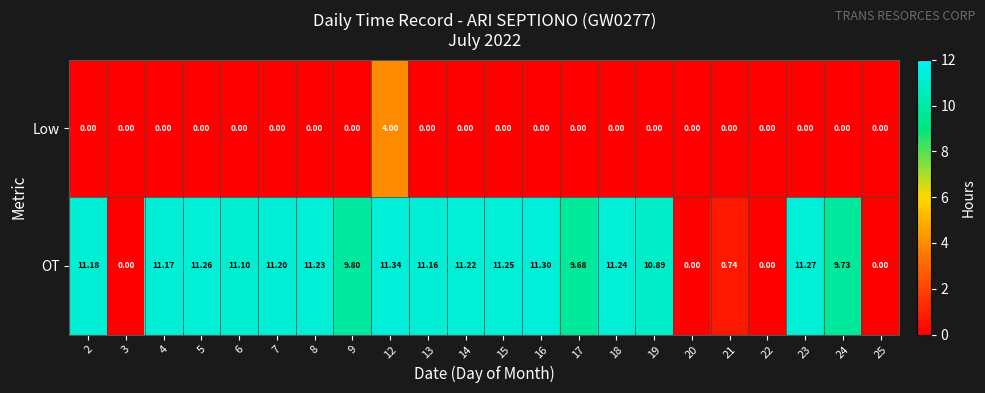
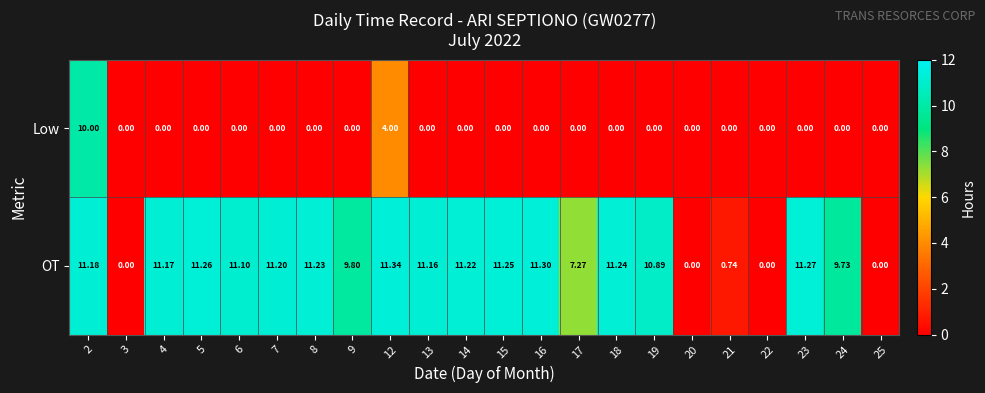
Low, 2: 0.00 -> 10.00
OT, 17: 9.68 -> 7.27
